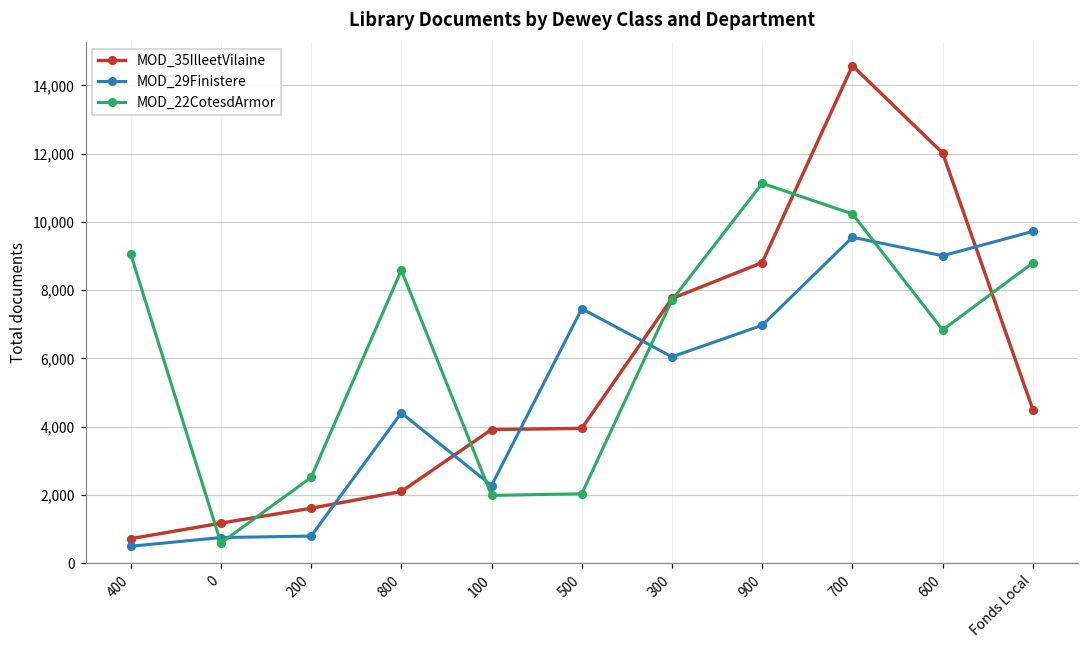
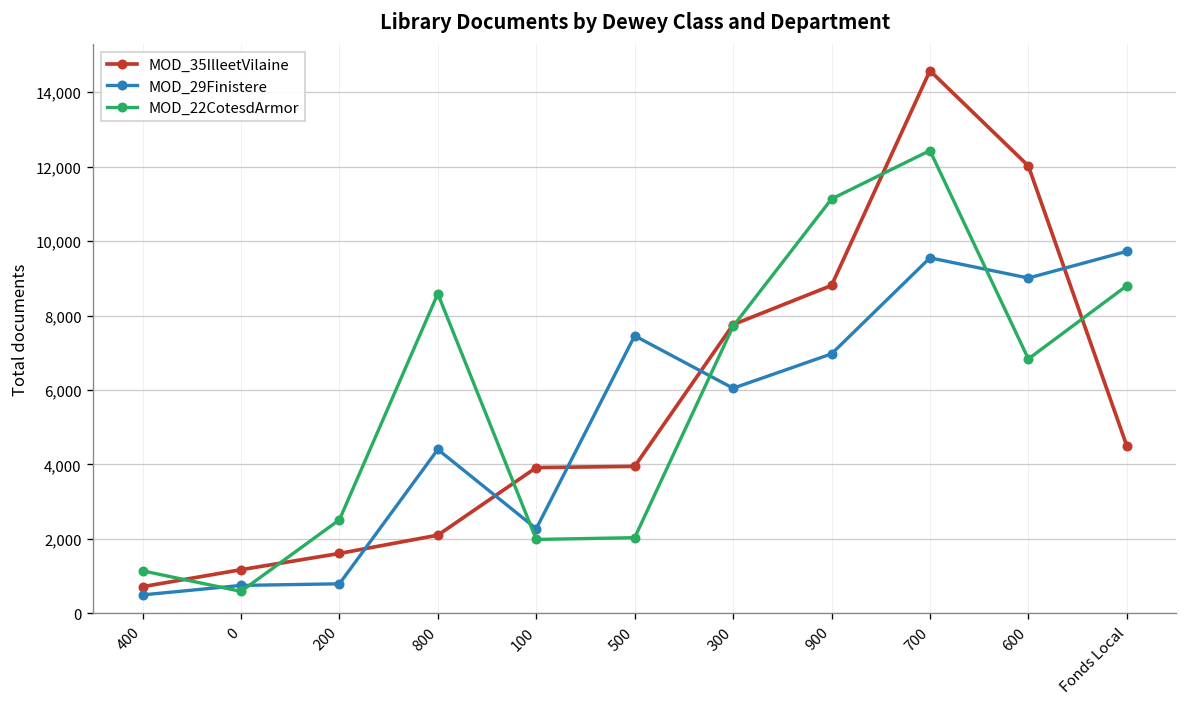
MOD_22CotesdArmor, 400: 9,100 -> 1,100
MOD_22CotesdArmor, 700: 10,200 -> 12,400
